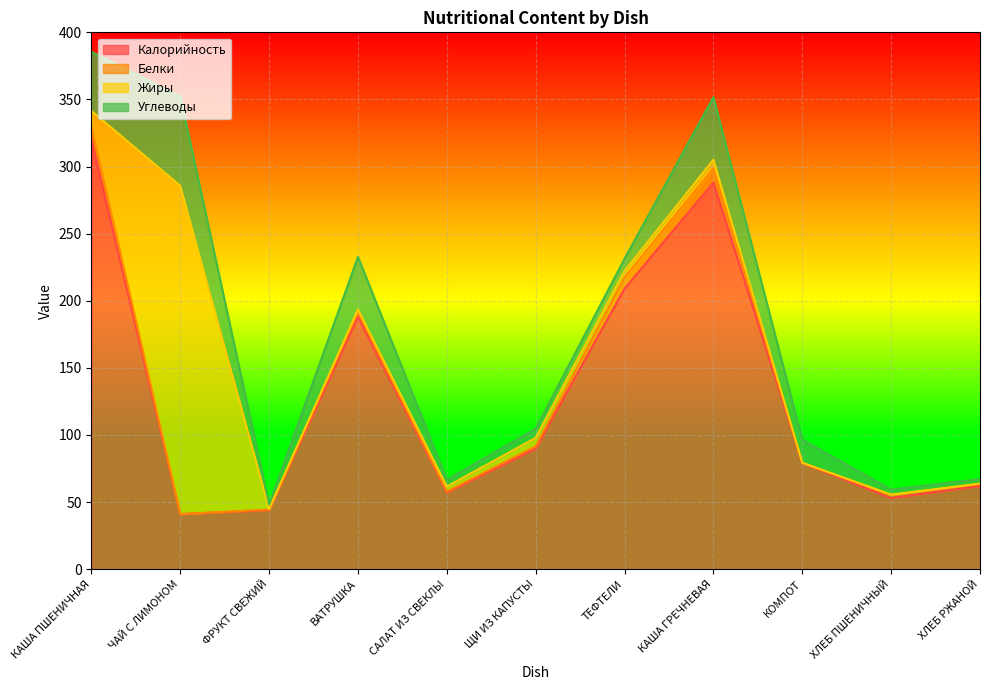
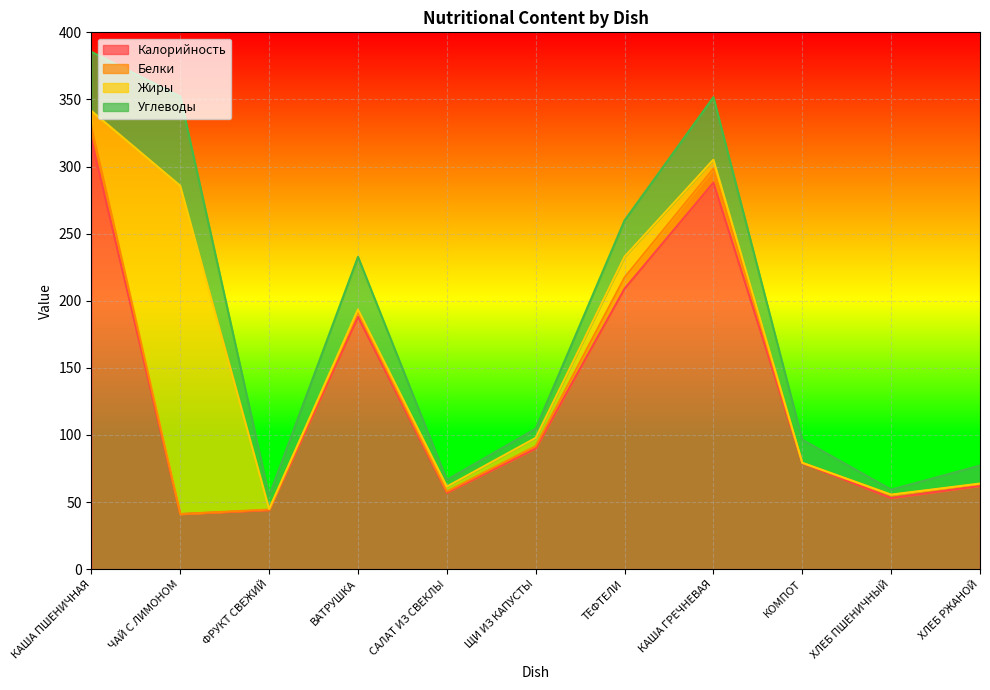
Углеводы, ФРУКТ СВЕЖИЙ: 3 -> 10
Жиры, ТЕФТЕЛИ: 5 -> 15
Углеводы, ТЕФТЕЛИ: 9 -> 27
Углеводы, ХЛЕБ РЖАНОЙ: 3 -> 13
